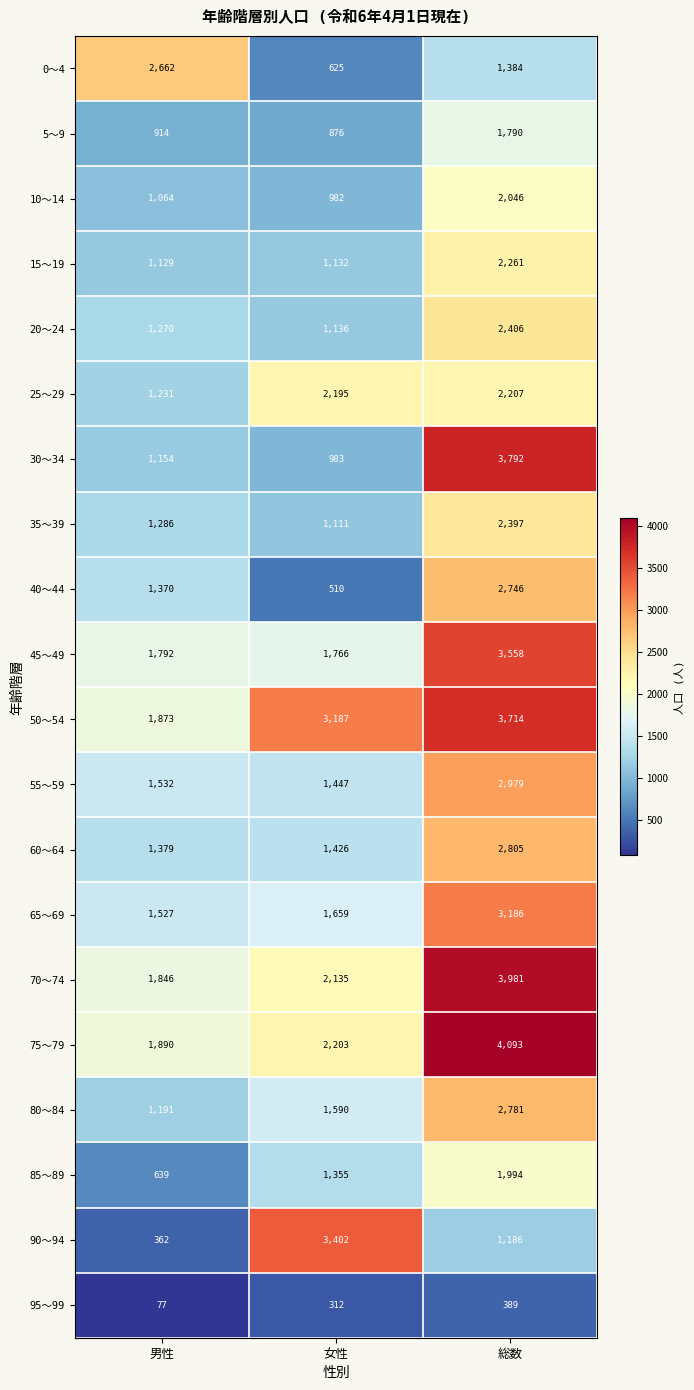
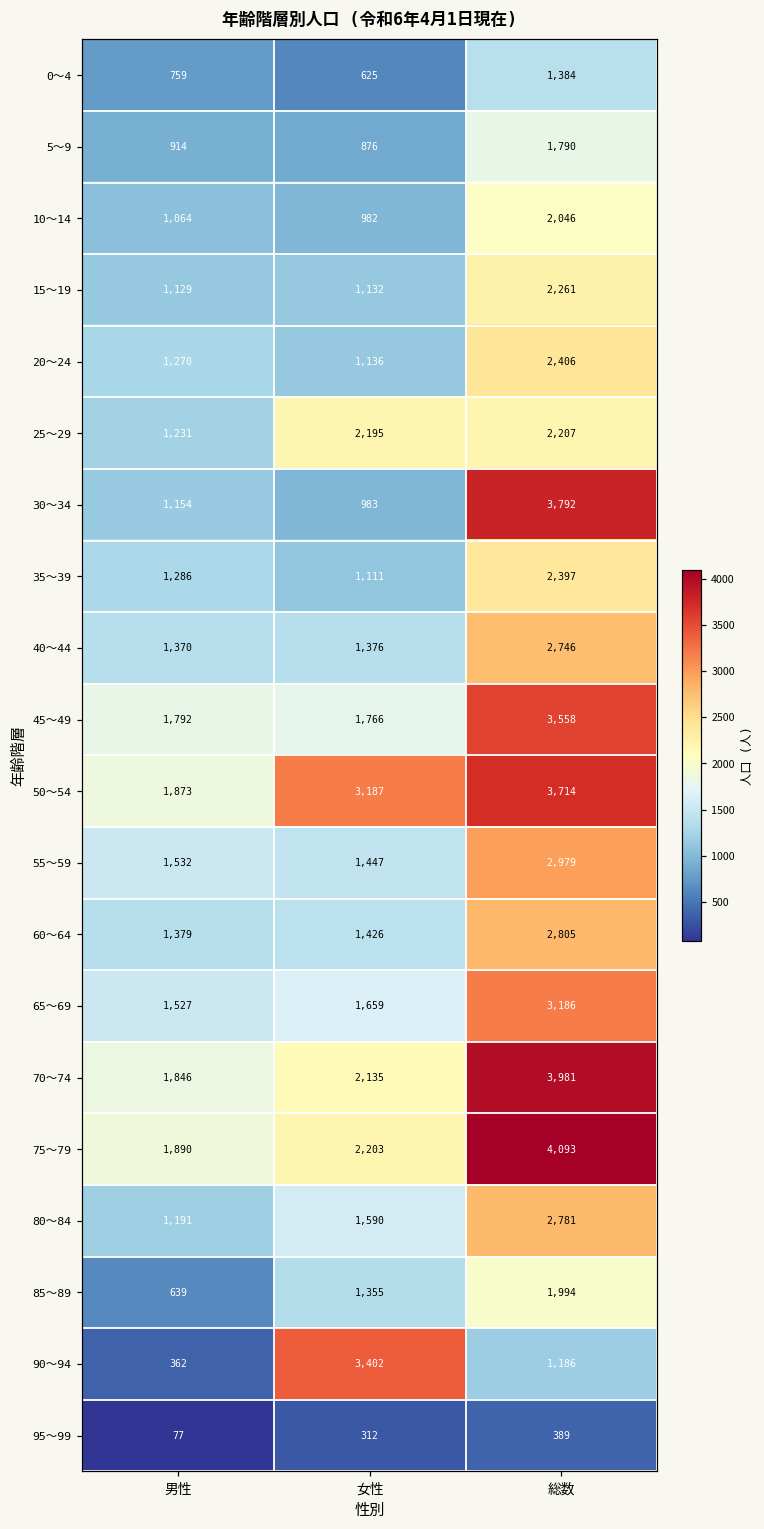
0～4, 男性: 2,662 -> 759
40～44, 女性: 510 -> 1,376
